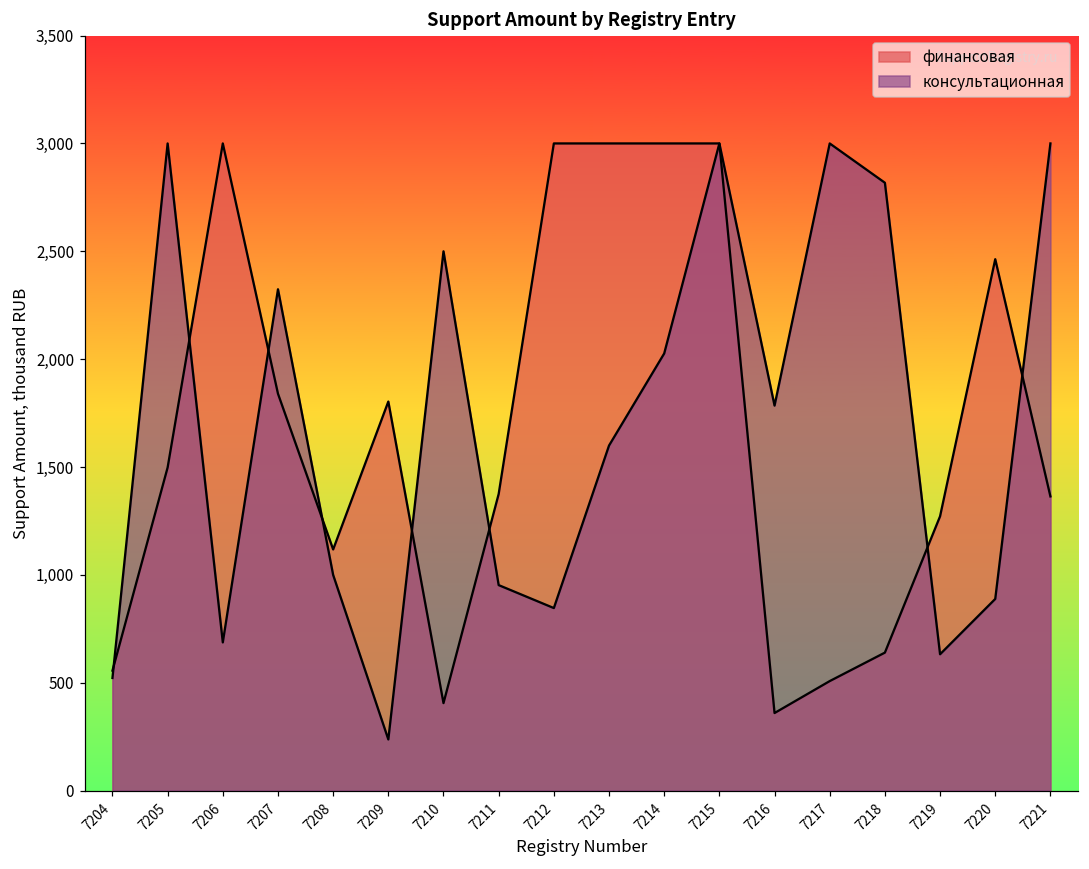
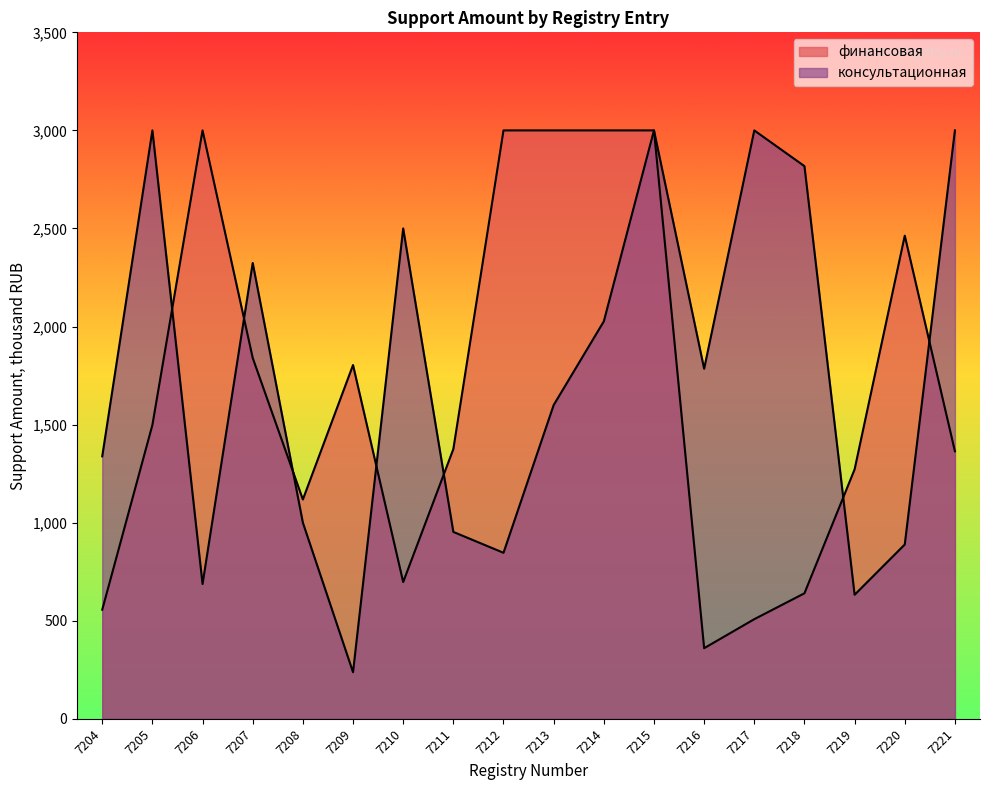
консультационная, 7204: 520 -> 1,340
финансовая, 7210: 410 -> 700
